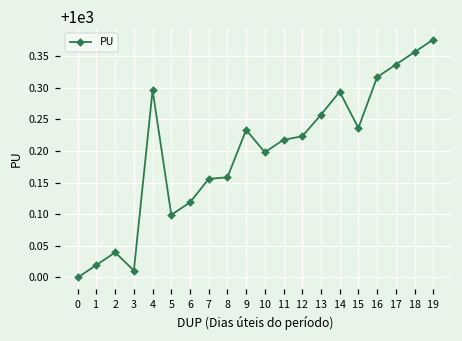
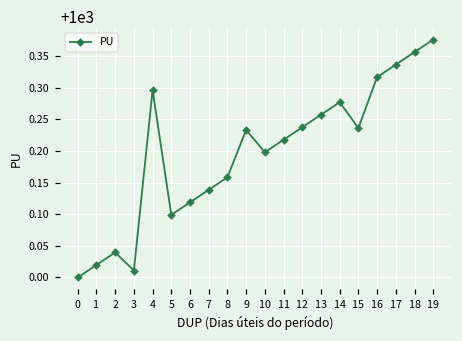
7: 1000.16 -> 1000.14
12: 1000.22 -> 1000.24
14: 1000.29 -> 1000.28
